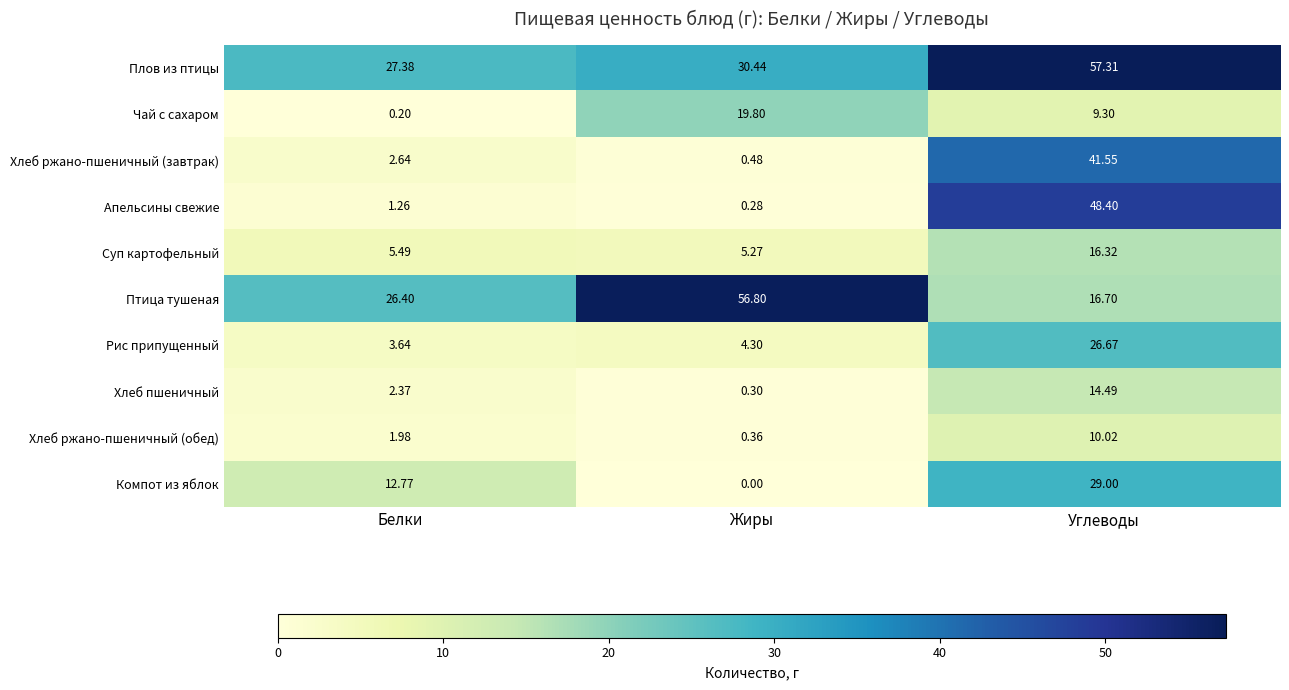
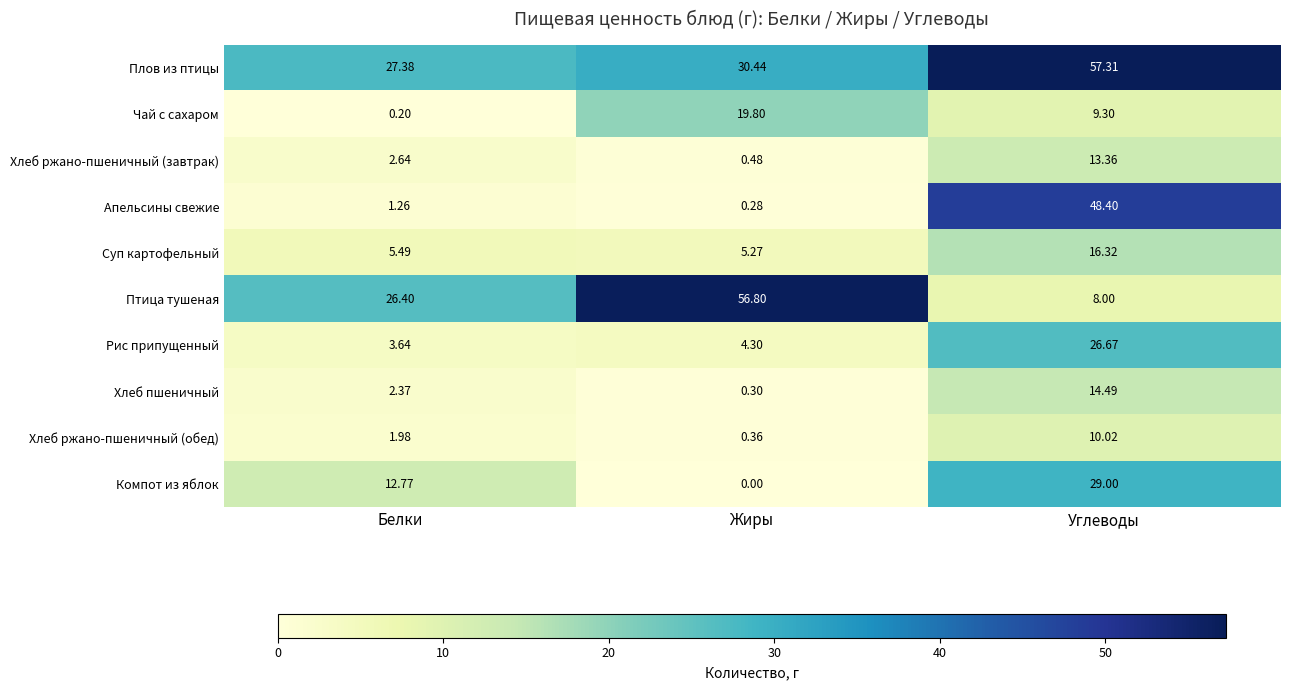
Хлеб ржано-пшеничный (завтрак), Углеводы: 41.55 -> 13.36
Птица тушеная, Углеводы: 16.70 -> 8.00
